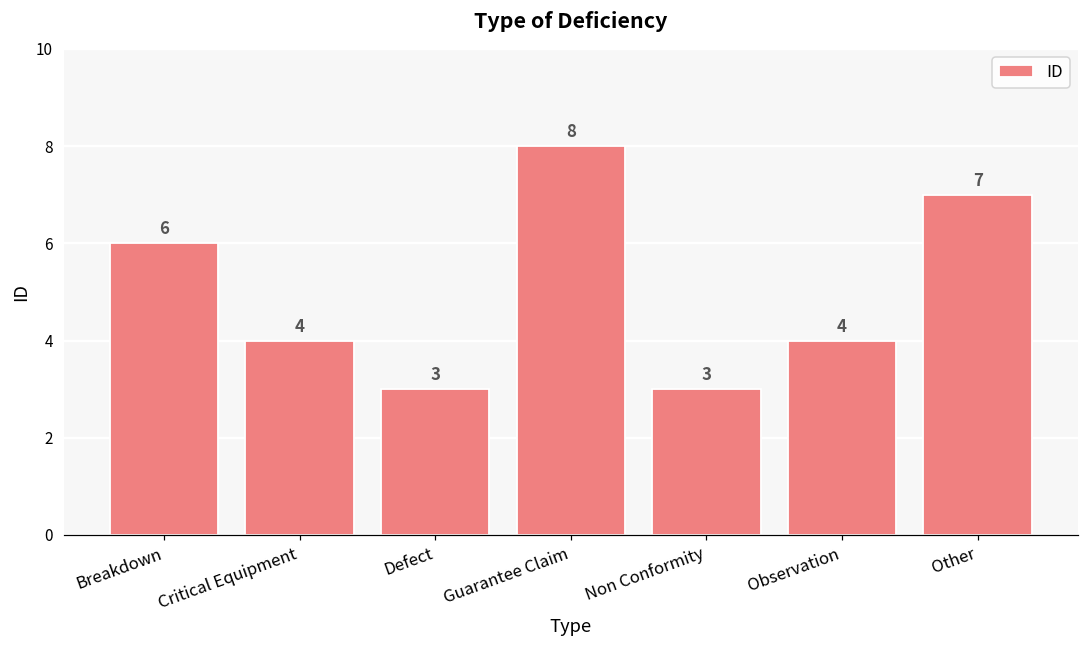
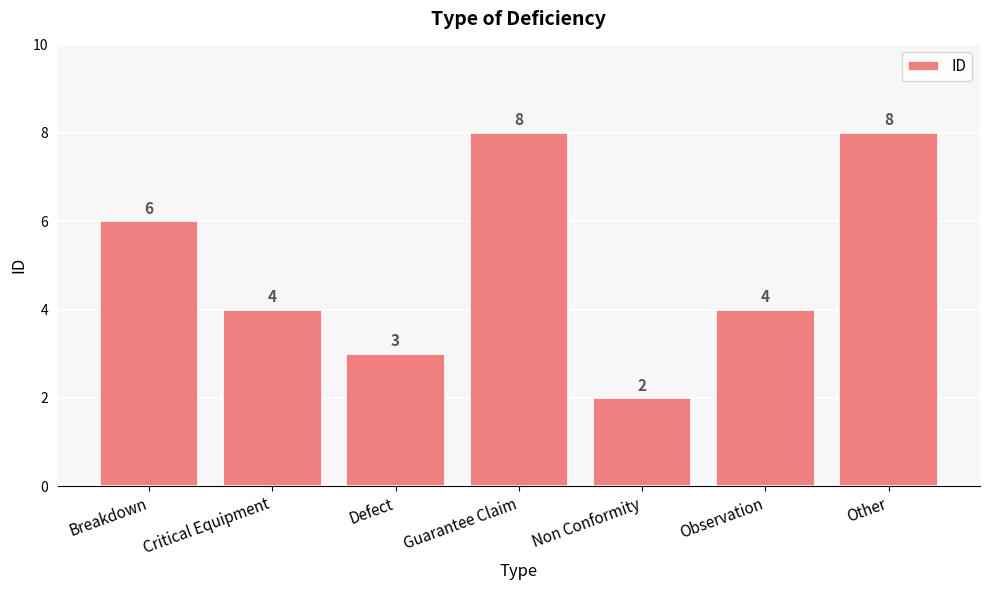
Non Conformity: 3 -> 2
Other: 7 -> 8
